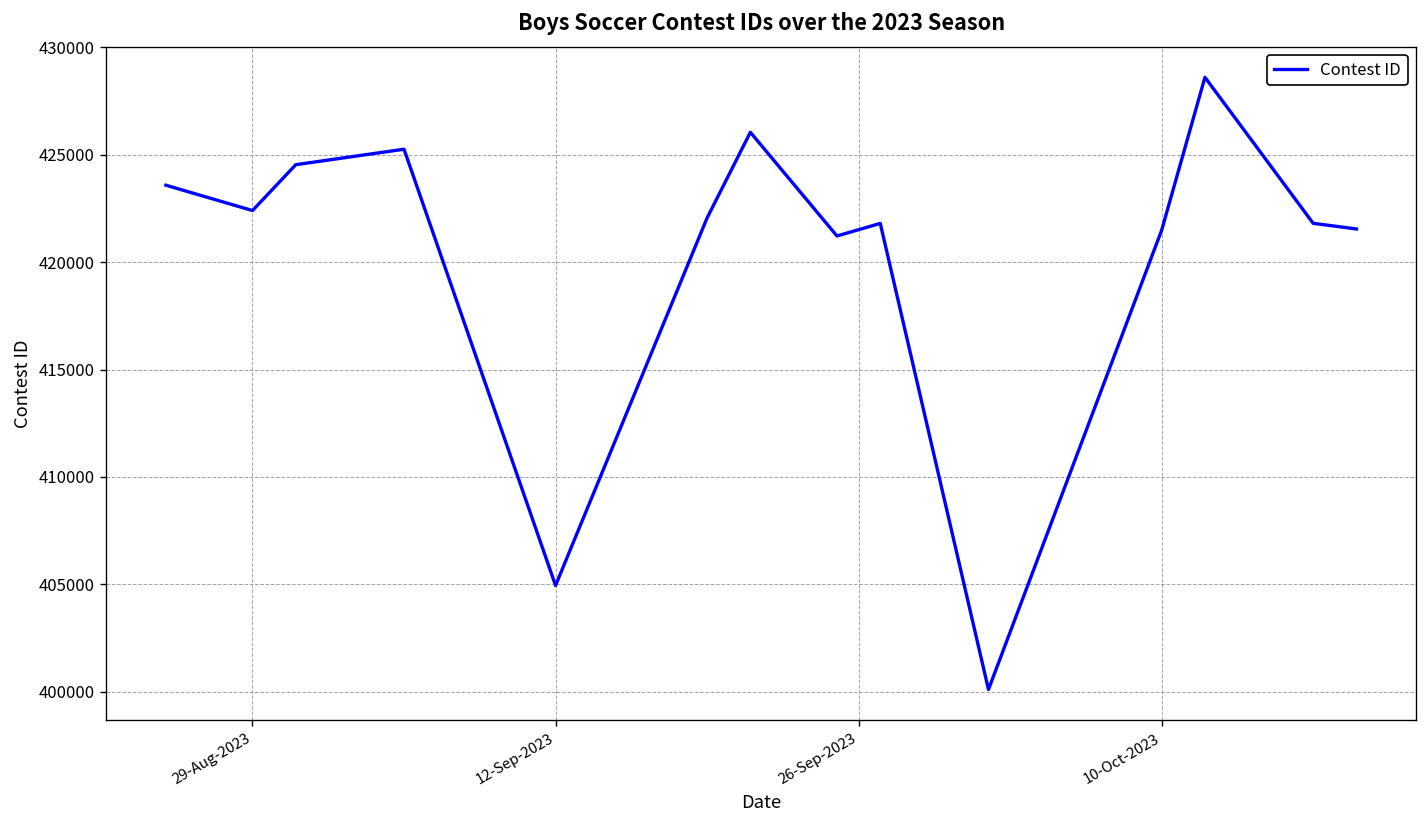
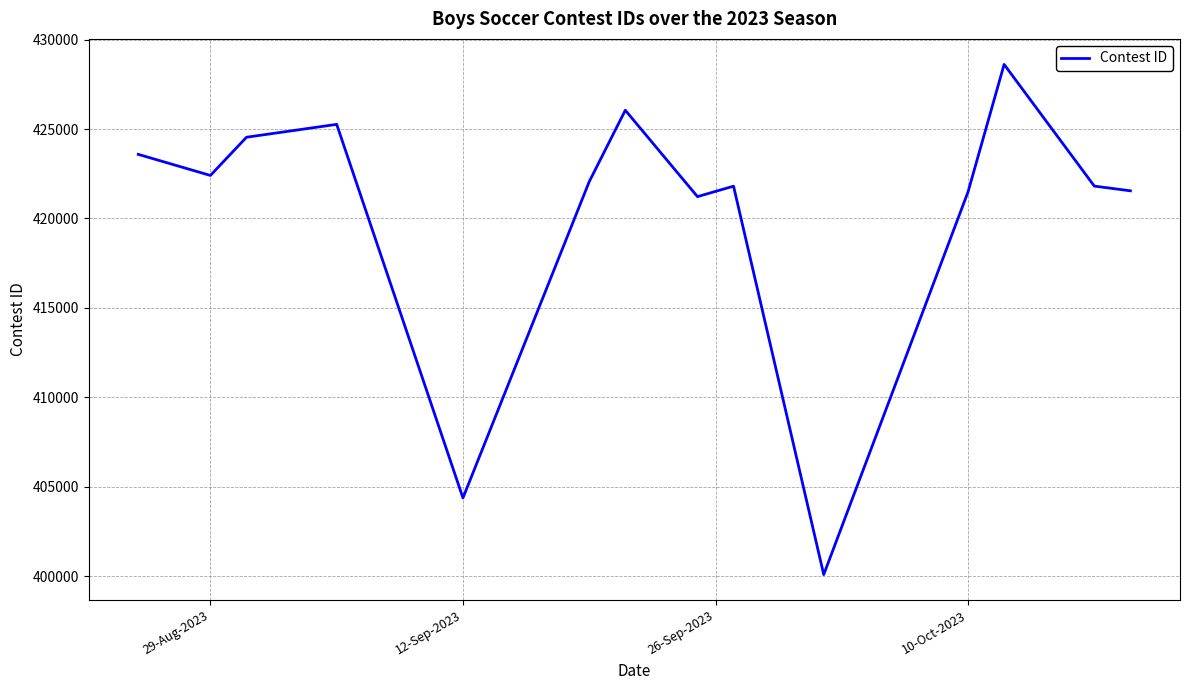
12-Sep-2023: 404900 -> 404400
